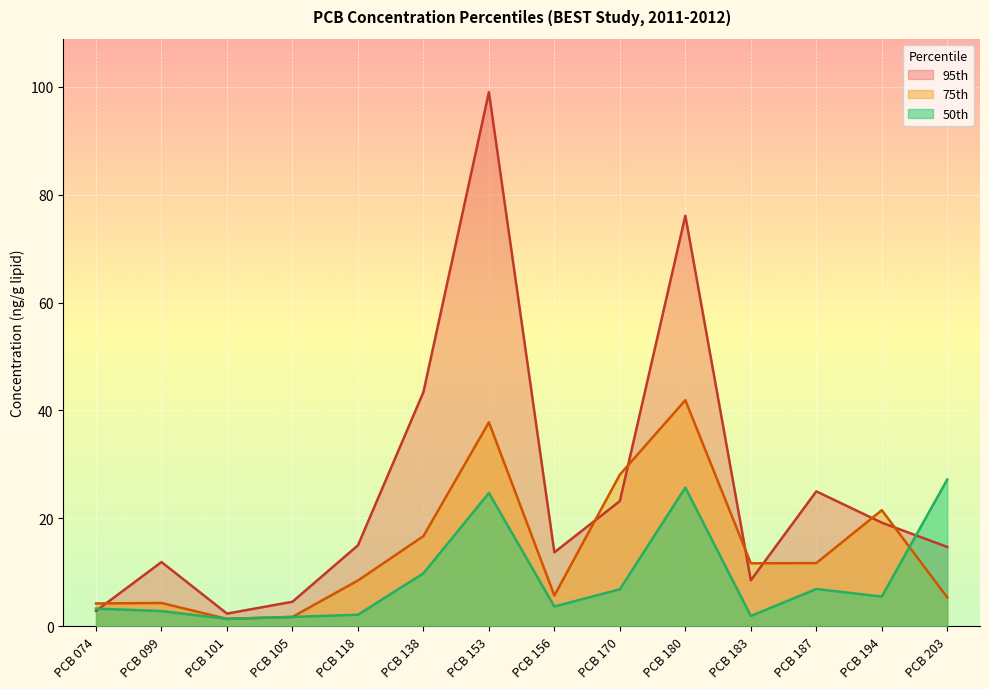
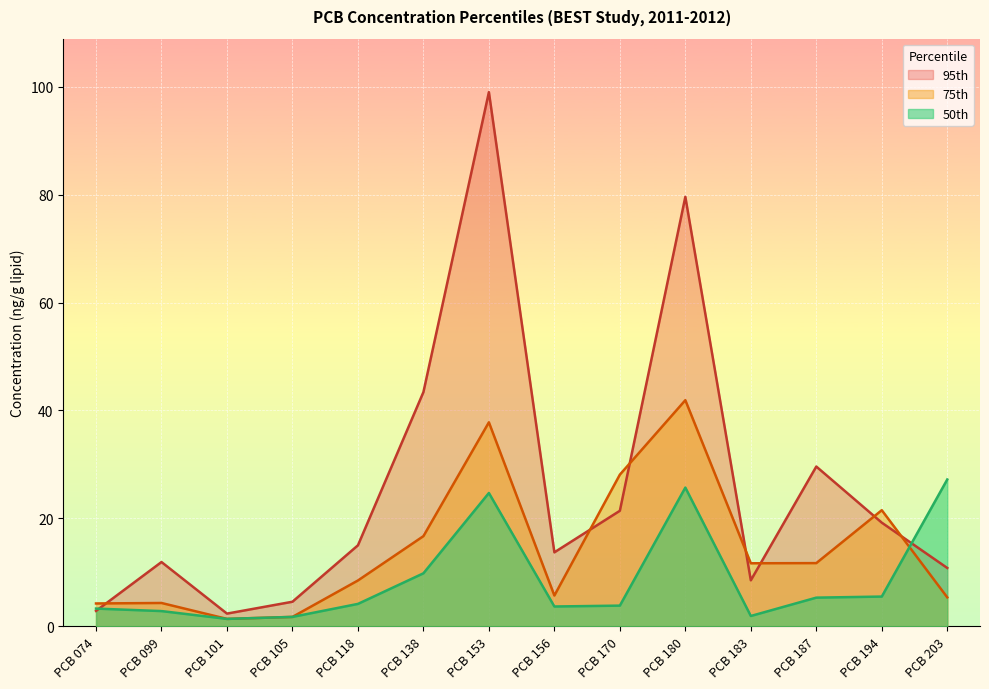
50th, PCB 118: 2 -> 4
95th, PCB 170: 23 -> 21
50th, PCB 170: 7 -> 4
95th, PCB 180: 76 -> 80
95th, PCB 187: 25 -> 30
50th, PCB 187: 7 -> 5
95th, PCB 203: 15 -> 11
